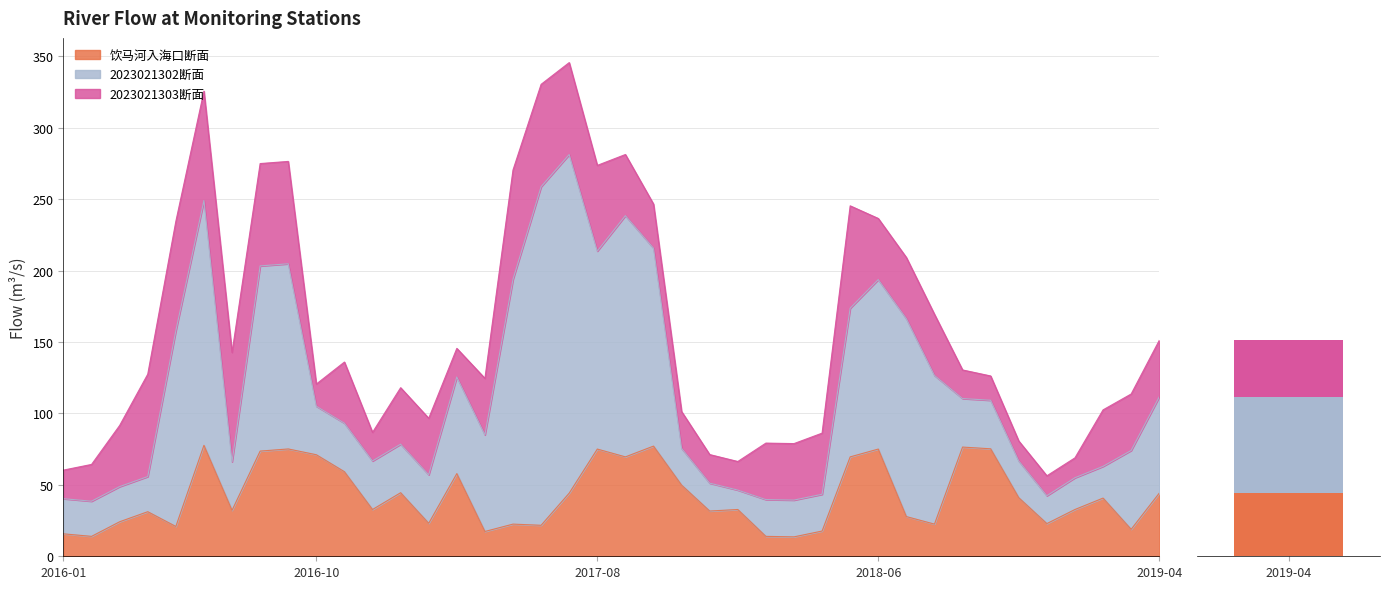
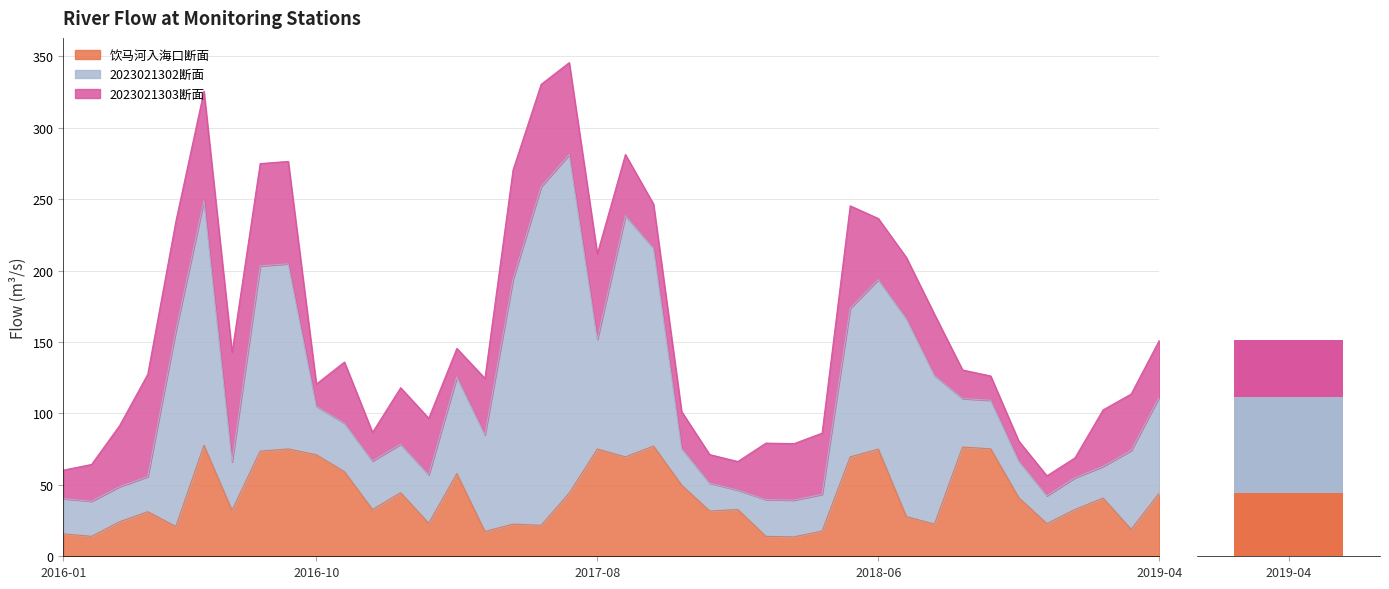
River Flow at Monitoring Stations, 2023021302断面, 2017-08: 139 -> 77
